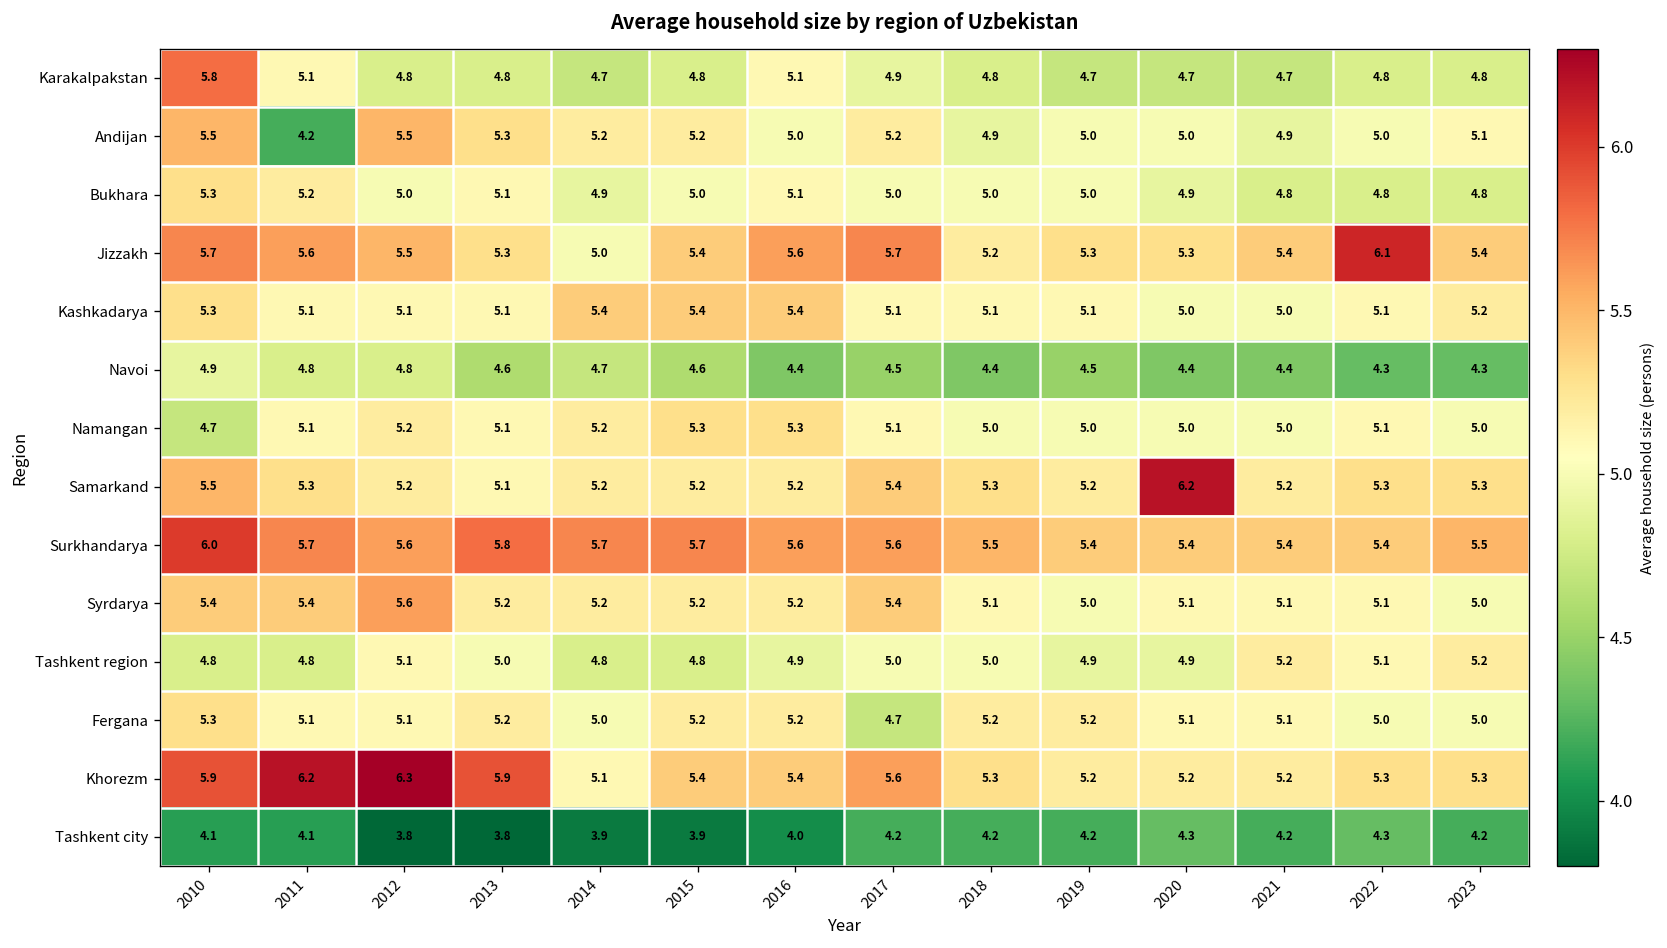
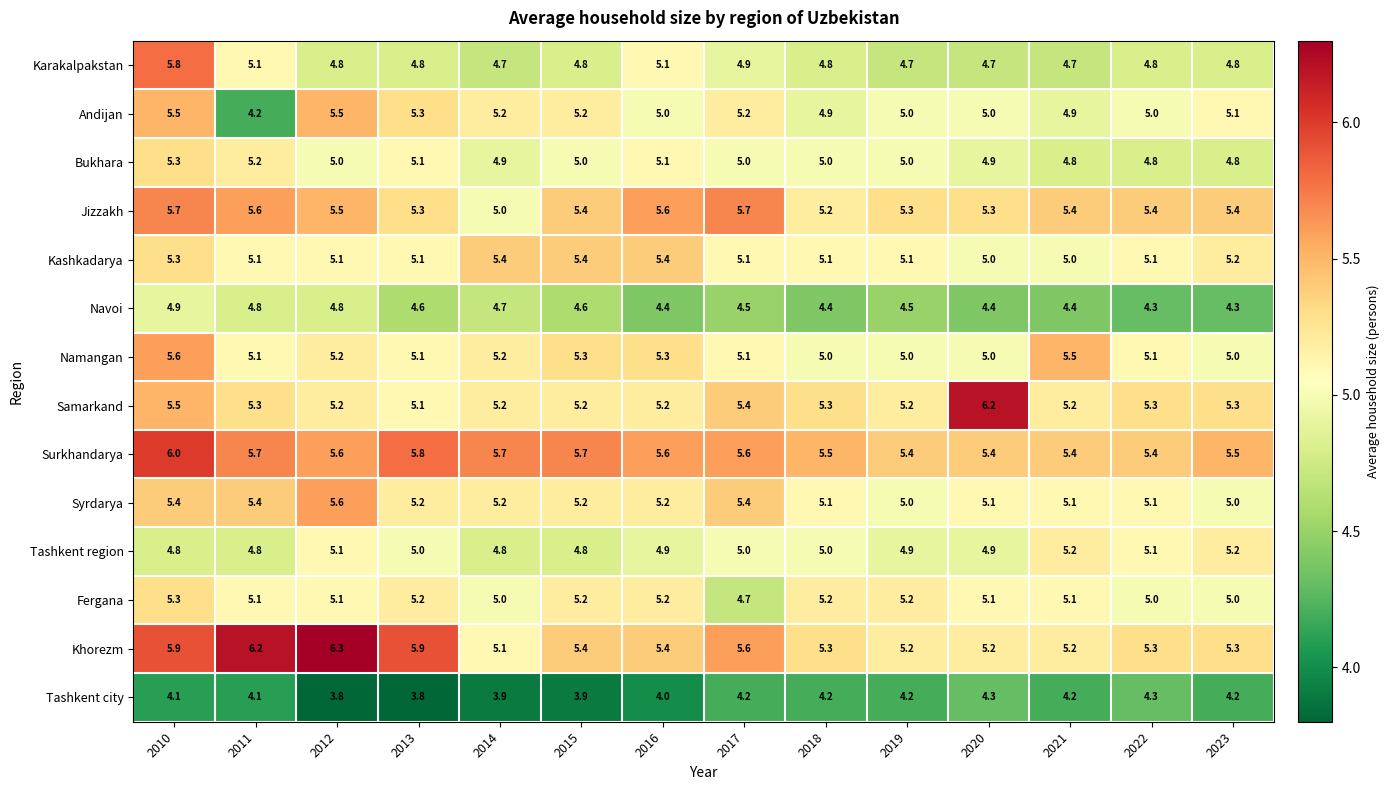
Jizzakh, 2022: 6.1 -> 5.4
Namangan, 2010: 4.7 -> 5.6
Namangan, 2021: 5.0 -> 5.5
